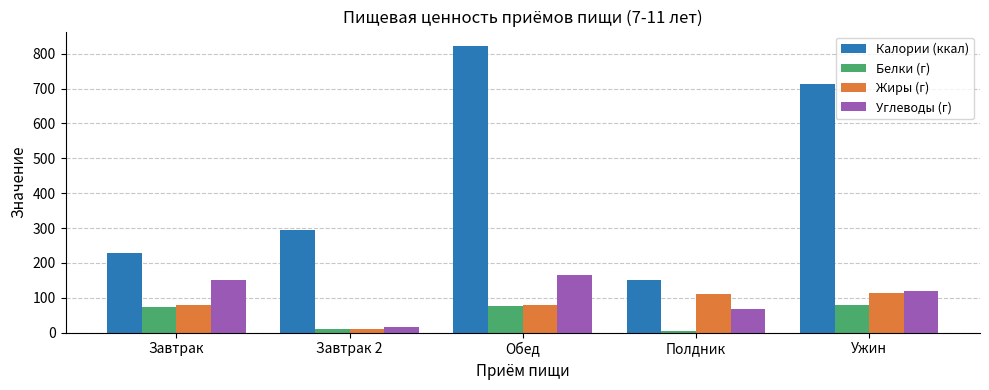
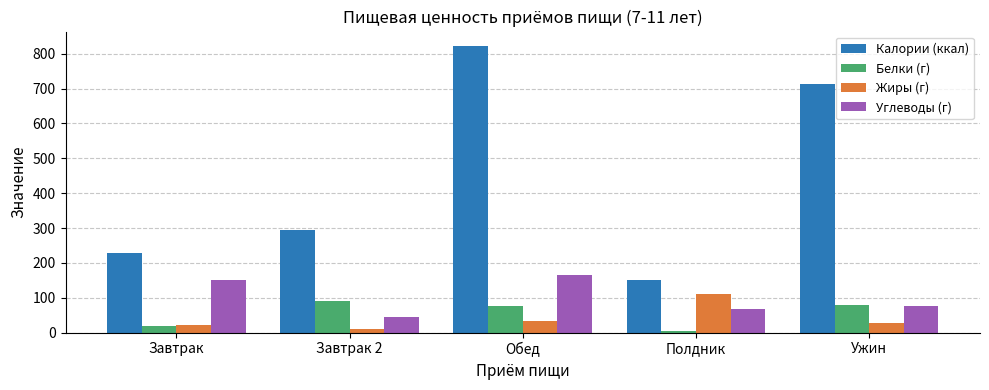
Белки (г), Завтрак: 70 -> 20
Жиры (г), Завтрак: 80 -> 20
Белки (г), Завтрак 2: 10 -> 90
Углеводы (г), Завтрак 2: 20 -> 40
Жиры (г), Обед: 80 -> 30
Жиры (г), Ужин: 120 -> 30
Углеводы (г), Ужин: 120 -> 80
